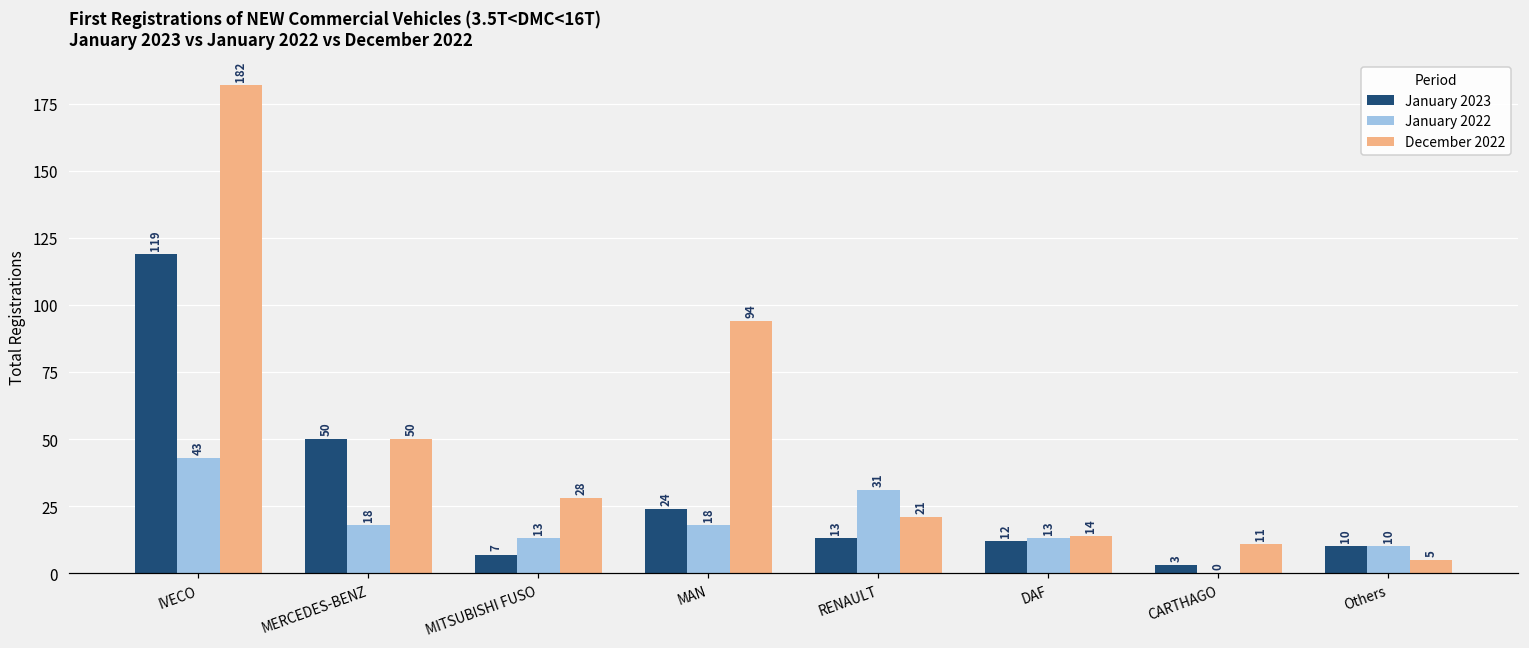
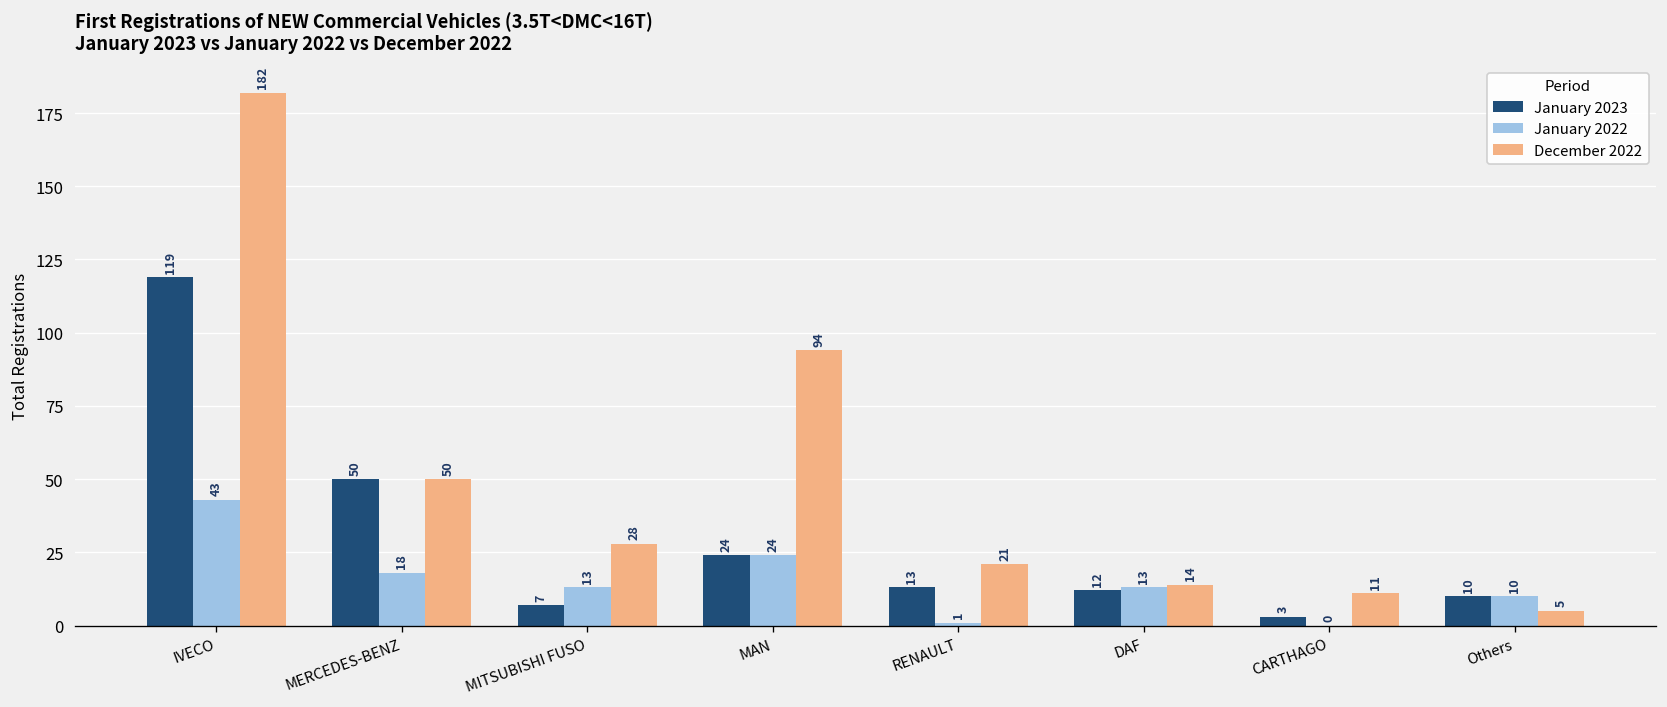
January 2022, MAN: 18 -> 24
January 2022, RENAULT: 31 -> 1
